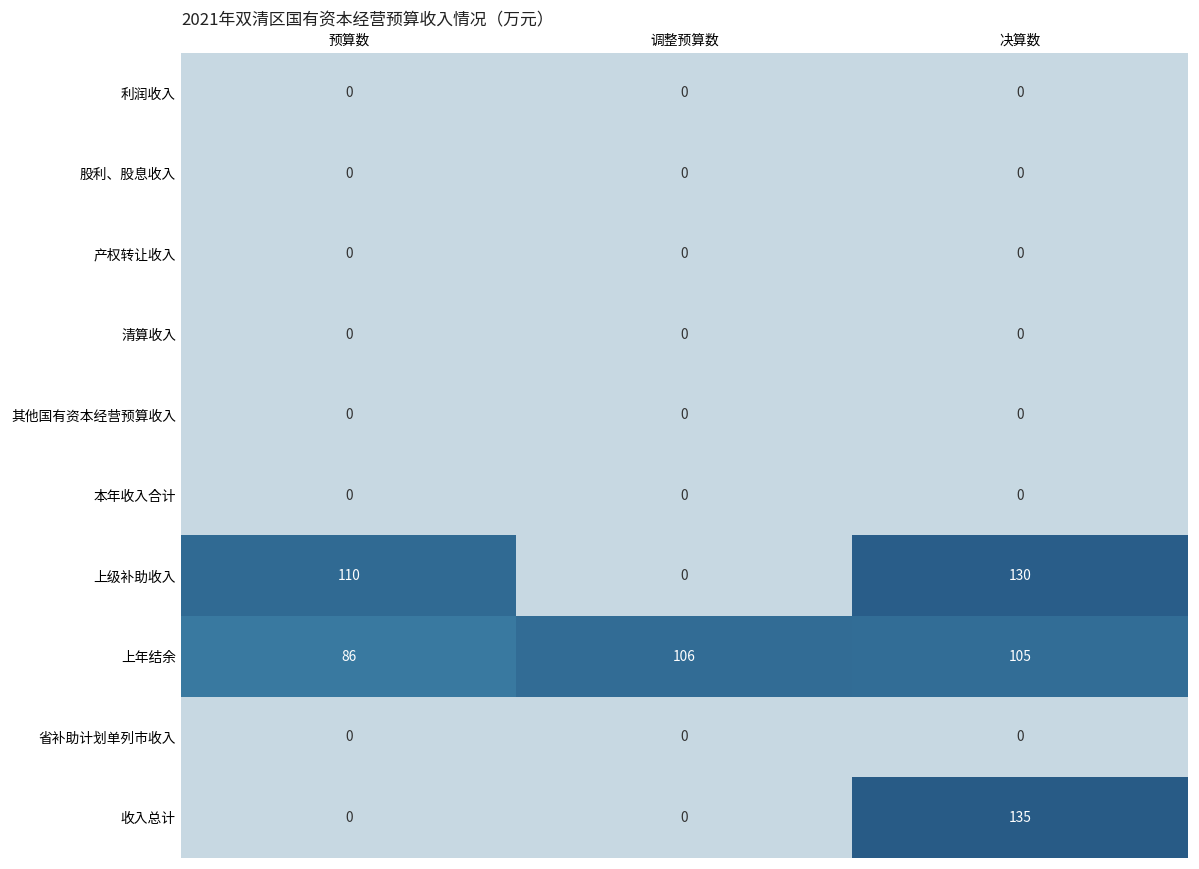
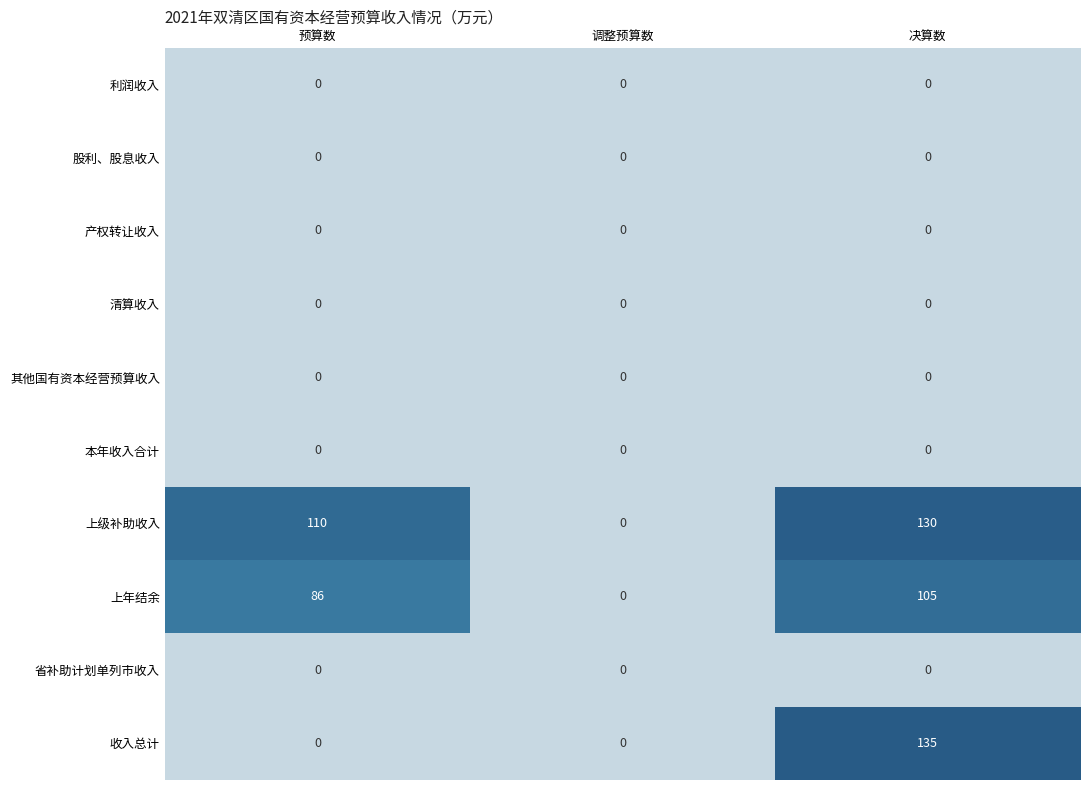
上年结余, 调整预算数: 106 -> 0
